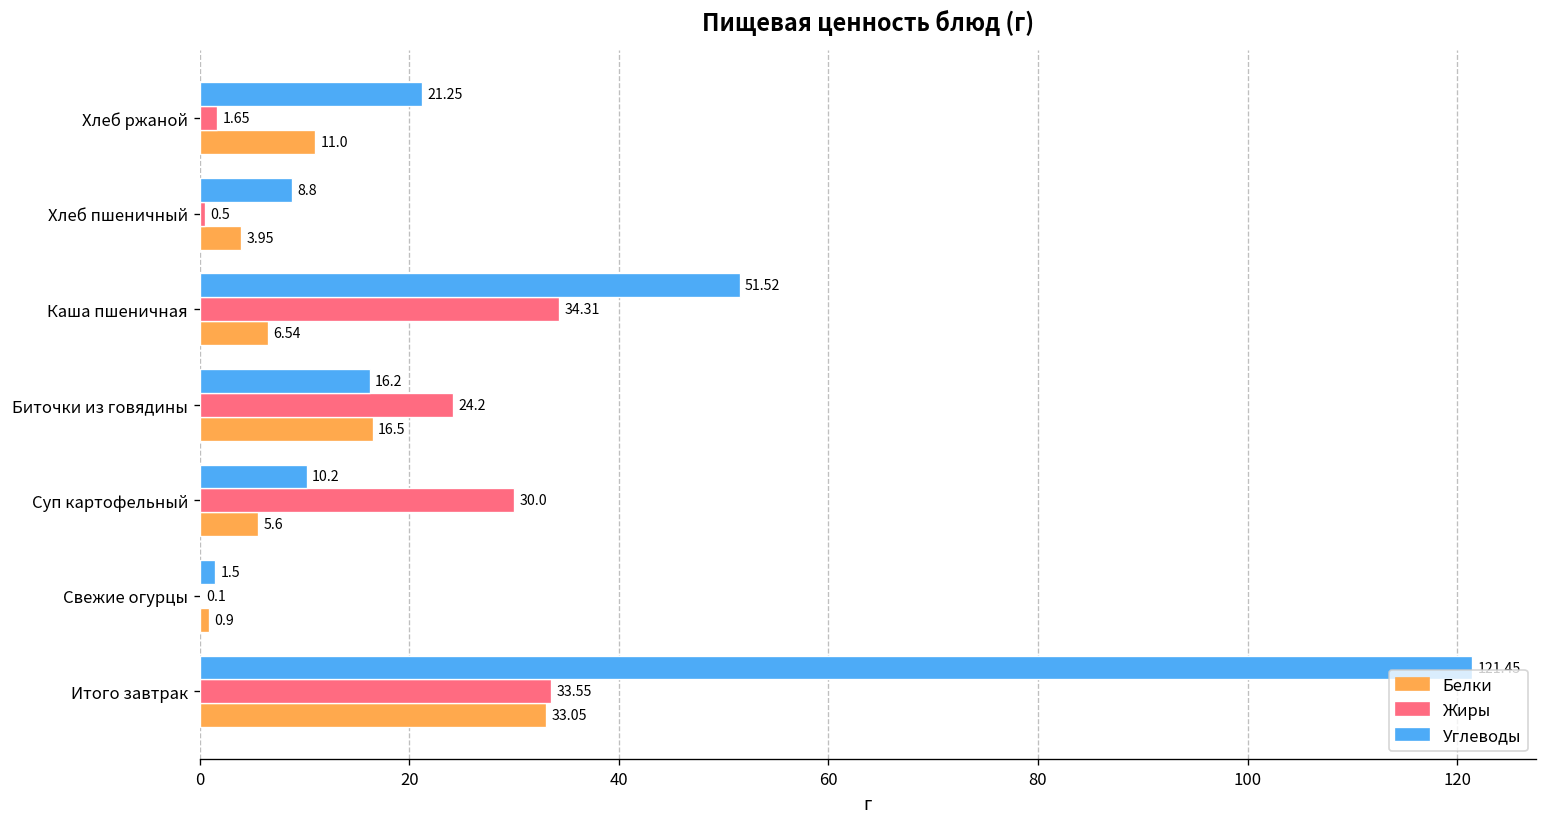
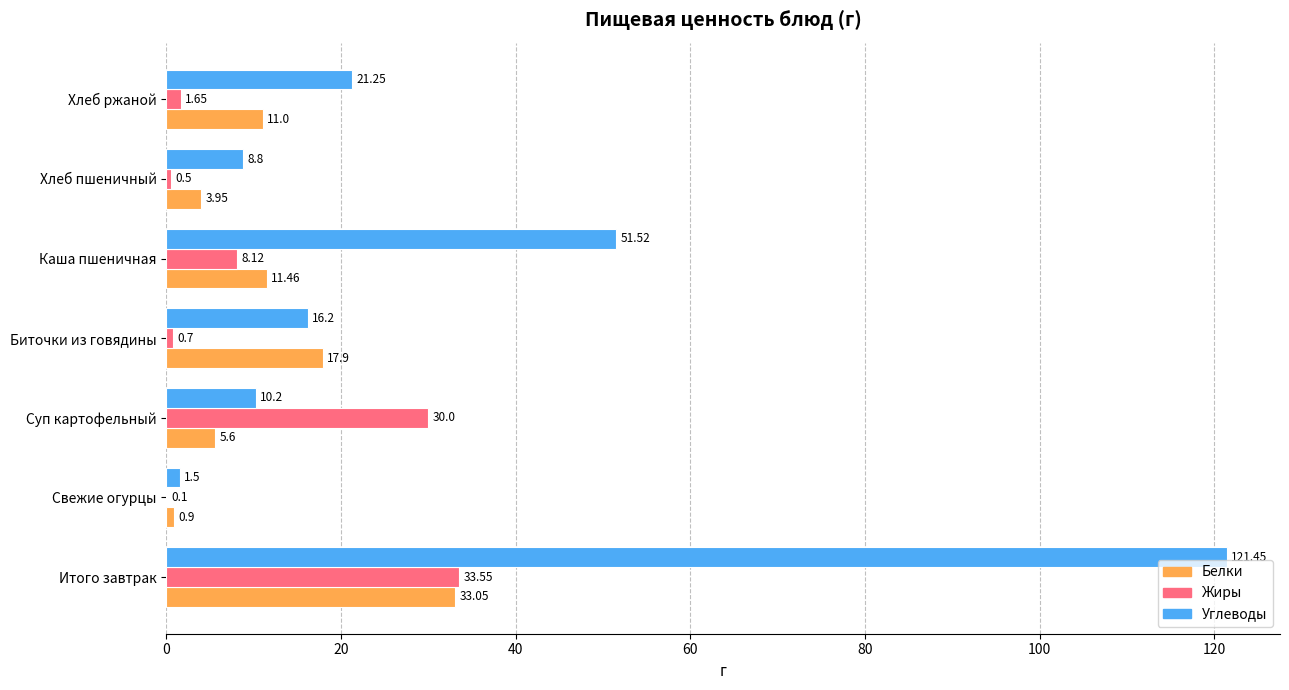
Жиры, Каша пшеничная: 34.31 -> 8.12
Белки, Каша пшеничная: 6.54 -> 11.46
Жиры, Биточки из говядины: 24.2 -> 0.7
Белки, Биточки из говядины: 16.5 -> 17.9
